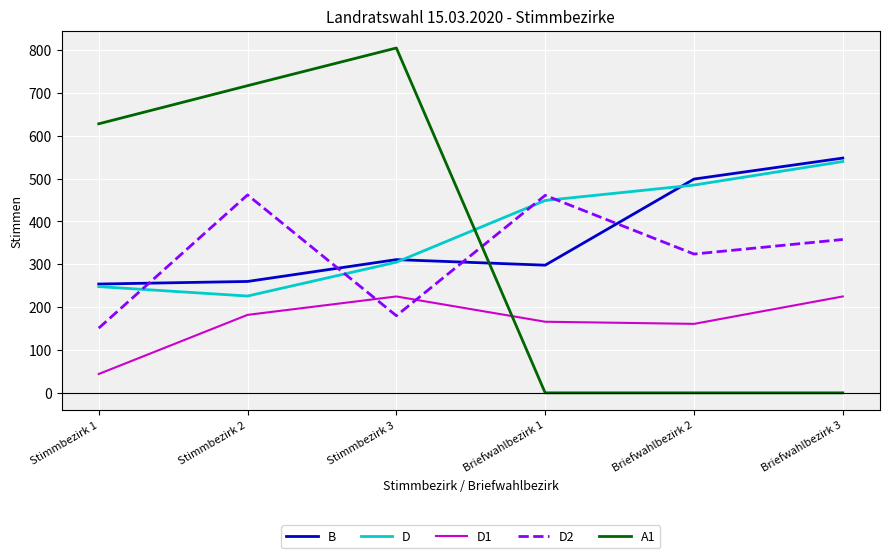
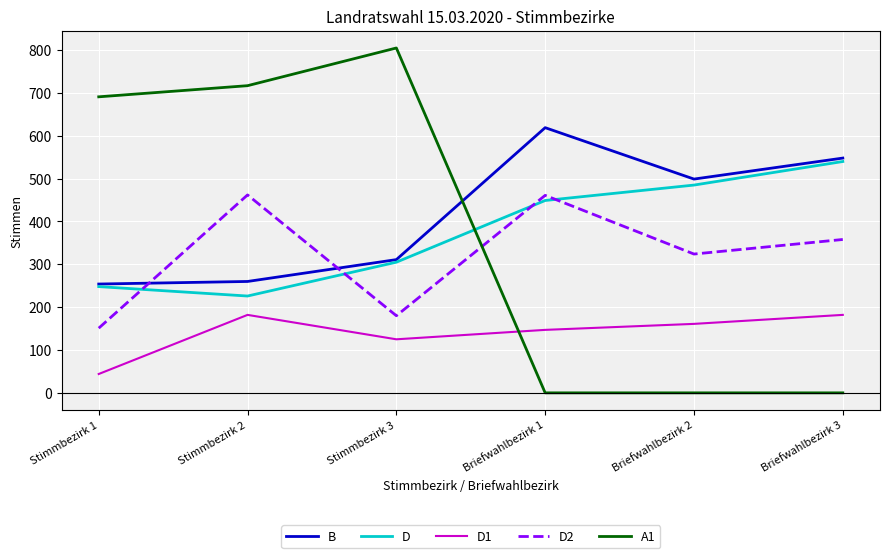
A1, Stimmbezirk 1: 630 -> 690
D1, Stimmbezirk 3: 230 -> 130
B, Briefwahlbezirk 1: 300 -> 620
D1, Briefwahlbezirk 1: 170 -> 150
D1, Briefwahlbezirk 3: 230 -> 180
